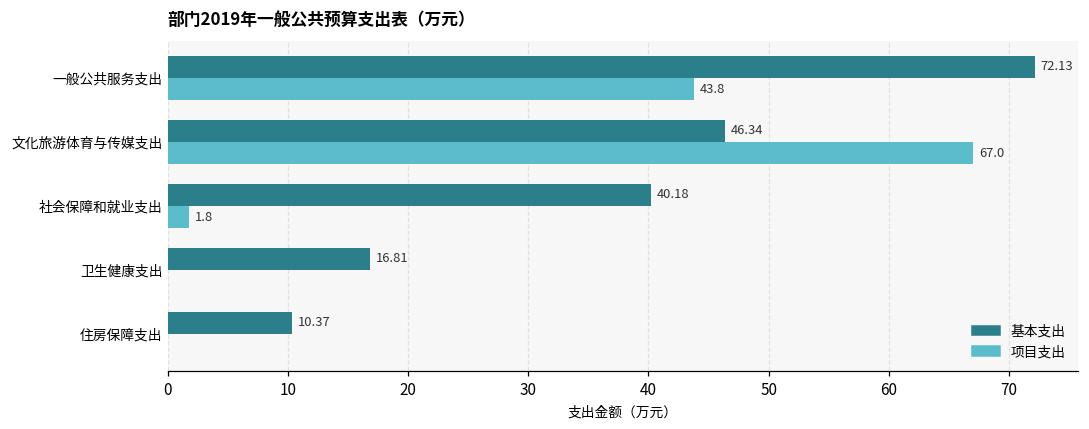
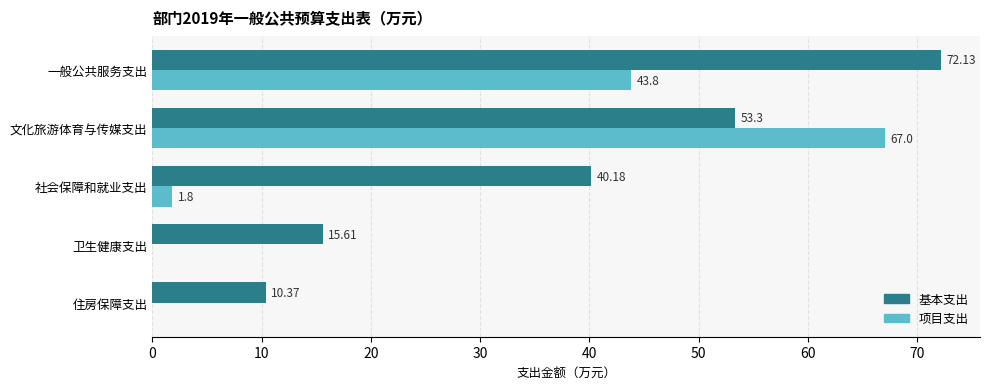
基本支出, 文化旅游体育与传媒支出: 46.34 -> 53.3
基本支出, 卫生健康支出: 16.81 -> 15.61
